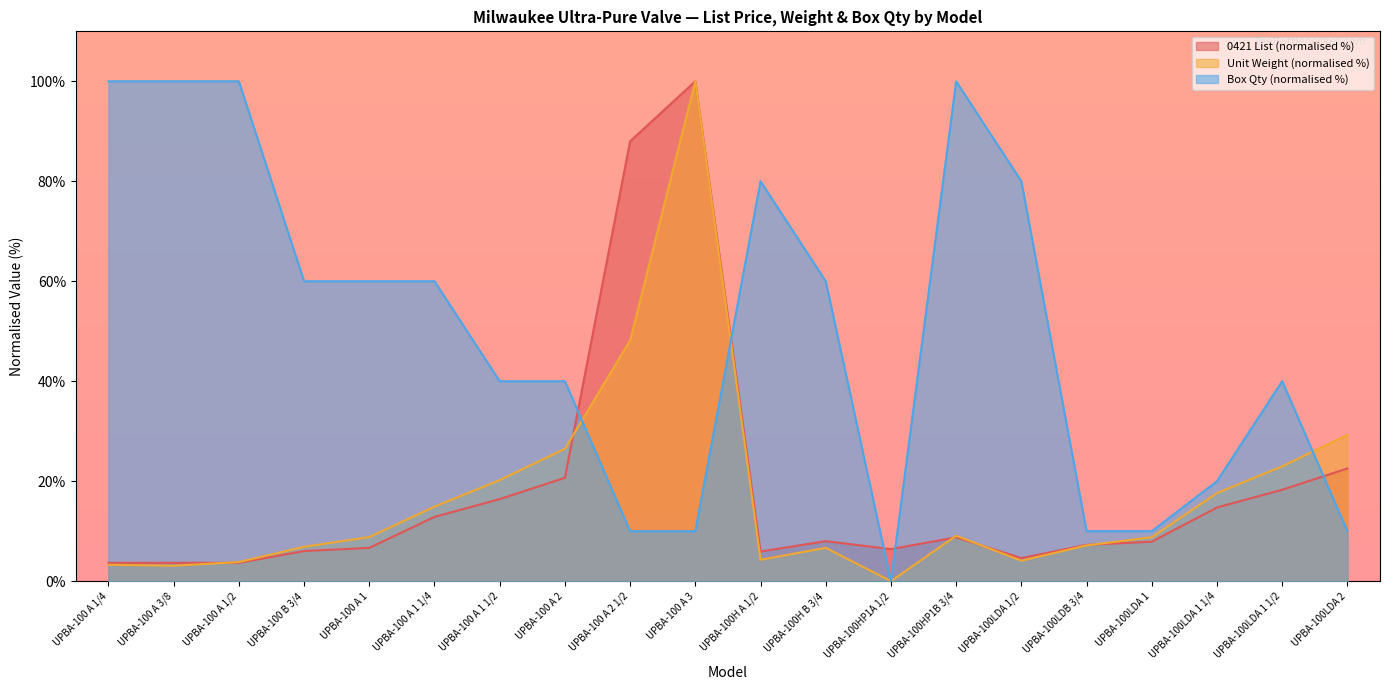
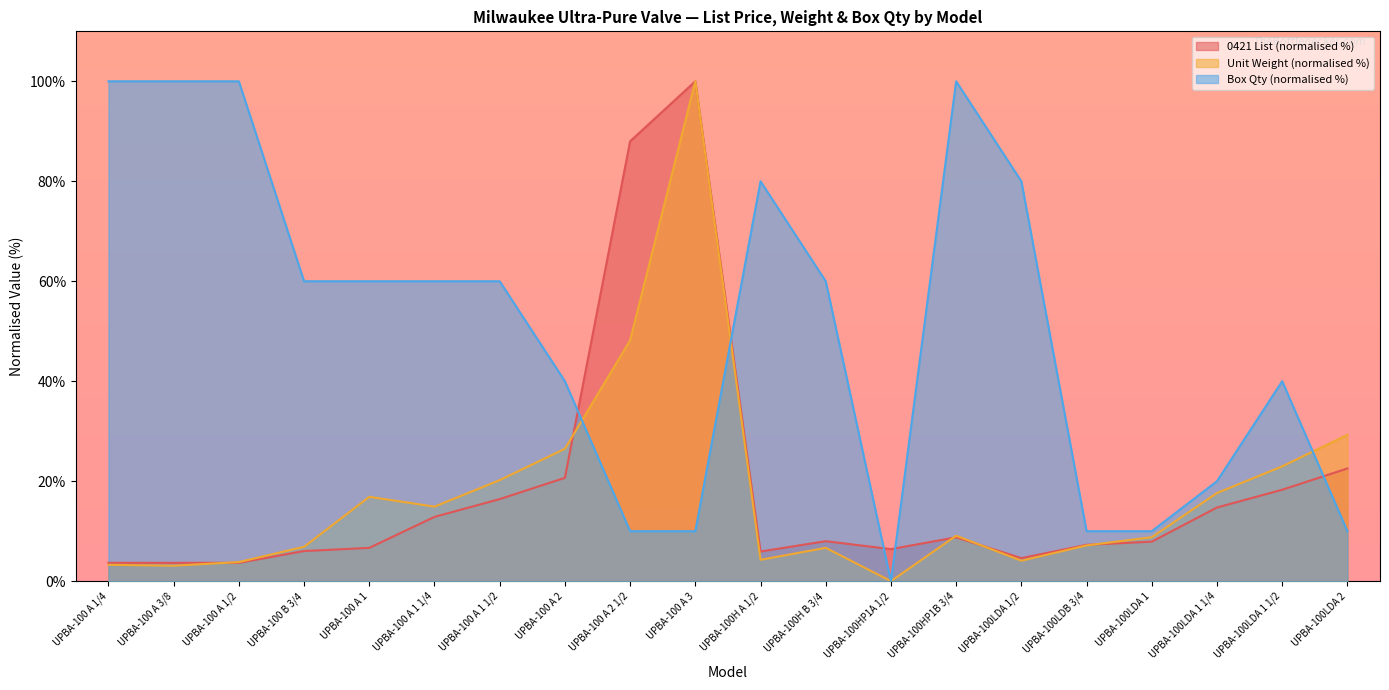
Unit Weight (normalised %), UPBA-100 A 1: 9% -> 17%
Box Qty (normalised %), UPBA-100 A 1 1/2: 40% -> 60%
